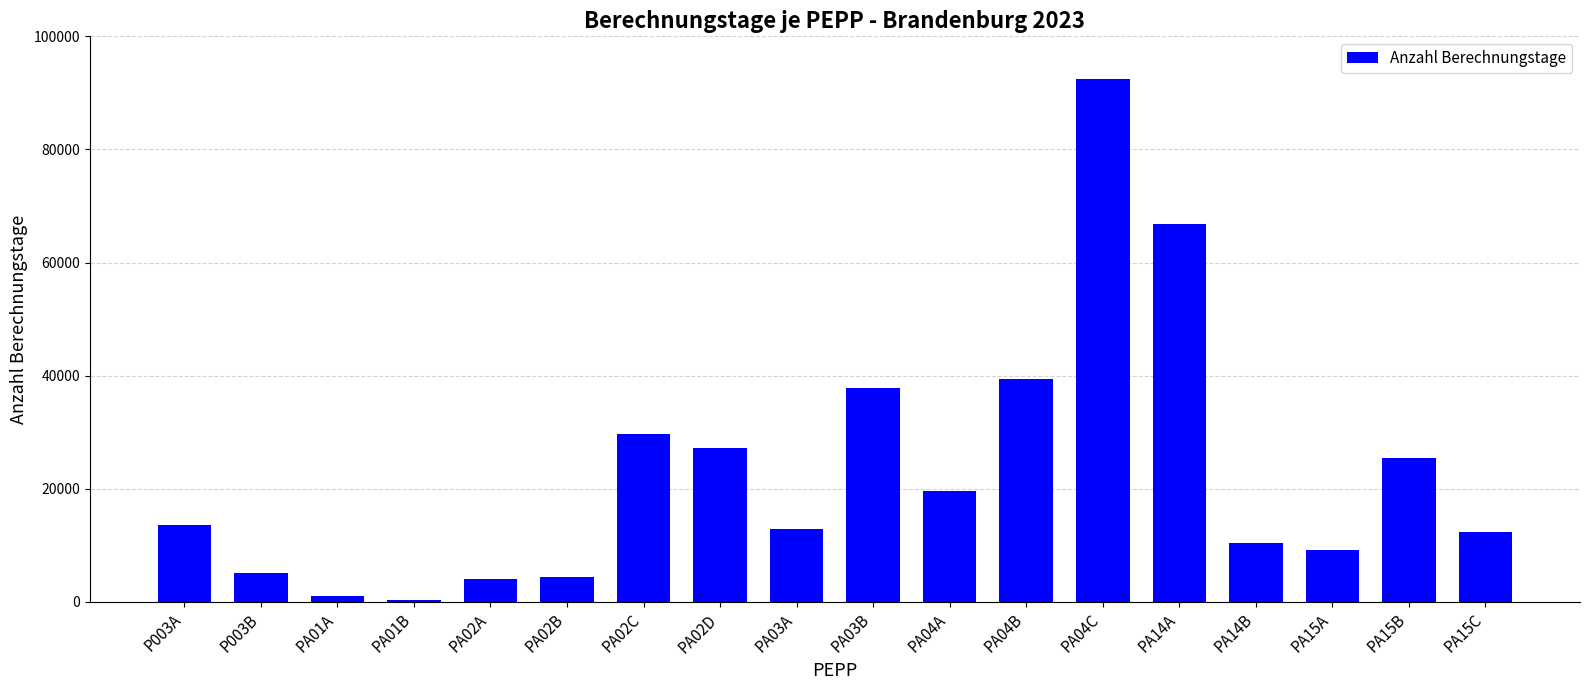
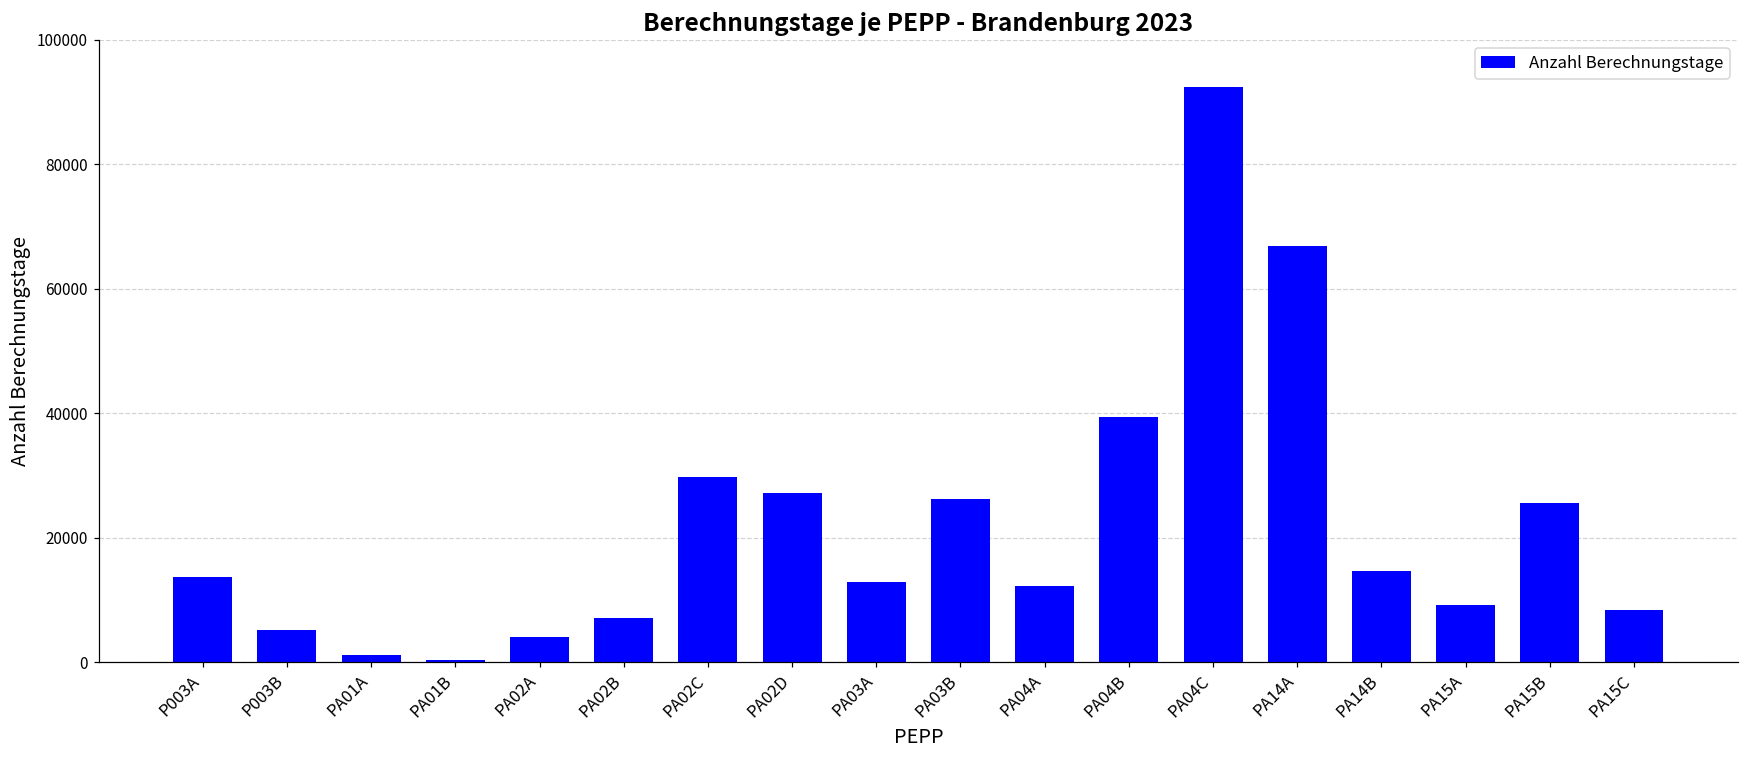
PA02B: 4000 -> 7000
PA03B: 38000 -> 26000
PA04A: 20000 -> 12000
PA14B: 11000 -> 15000
PA15C: 12000 -> 8000
